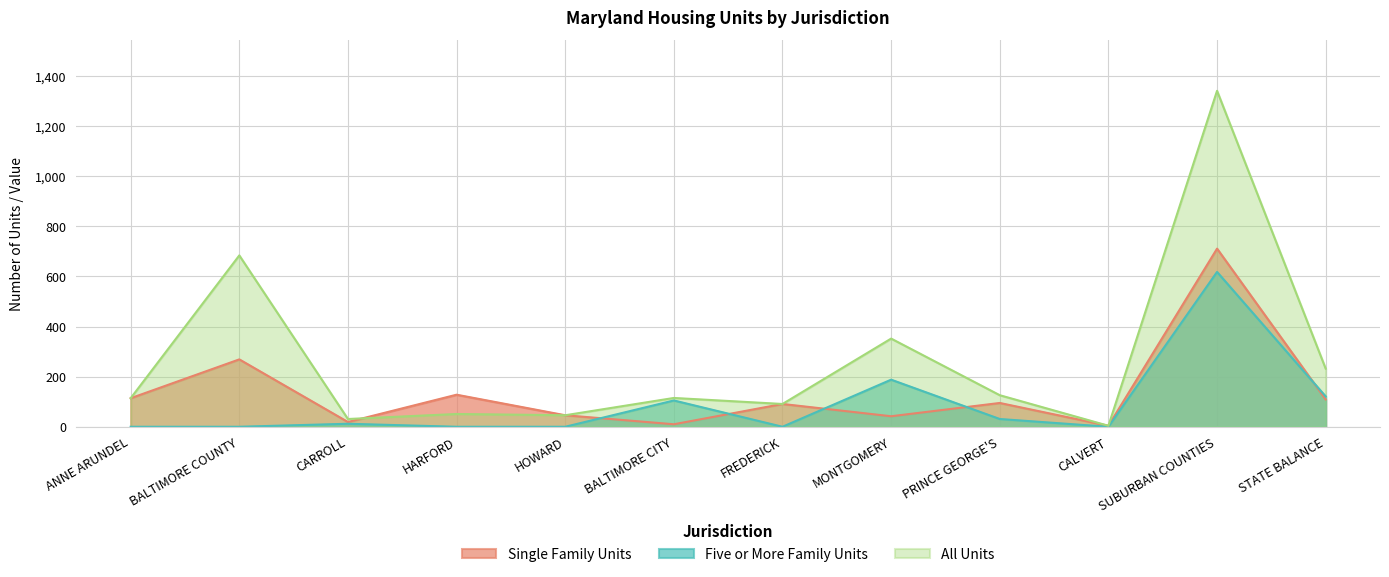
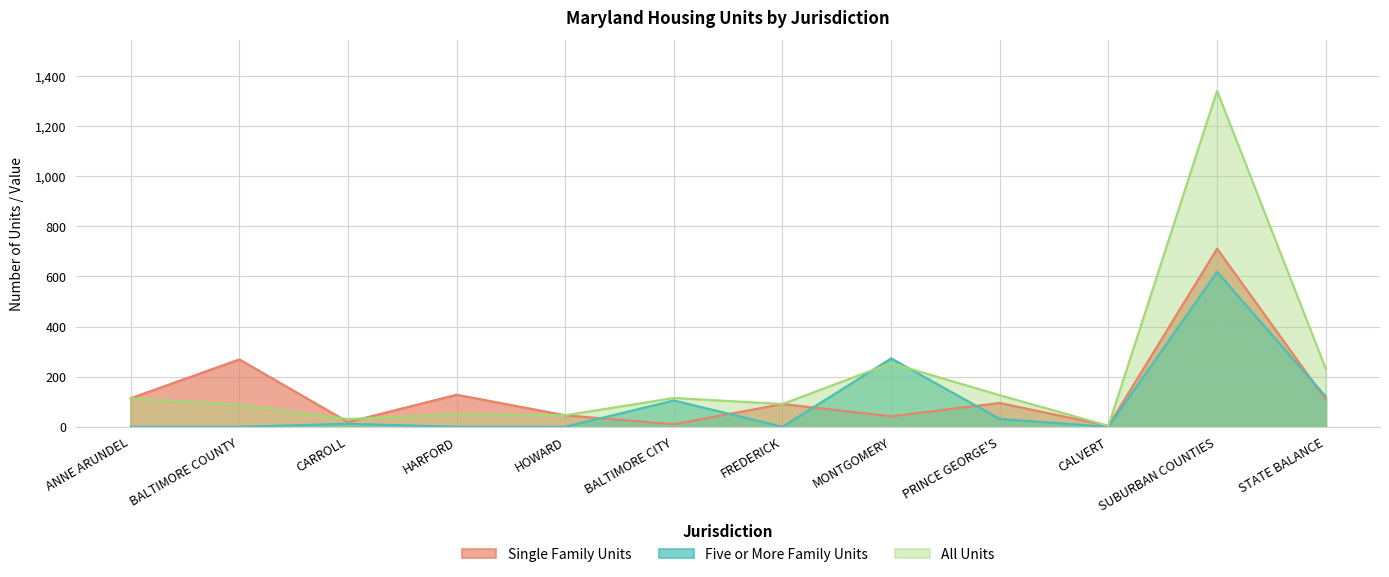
All Units, BALTIMORE COUNTY: 680 -> 90
Five or More Family Units, MONTGOMERY: 190 -> 270
All Units, MONTGOMERY: 350 -> 250
